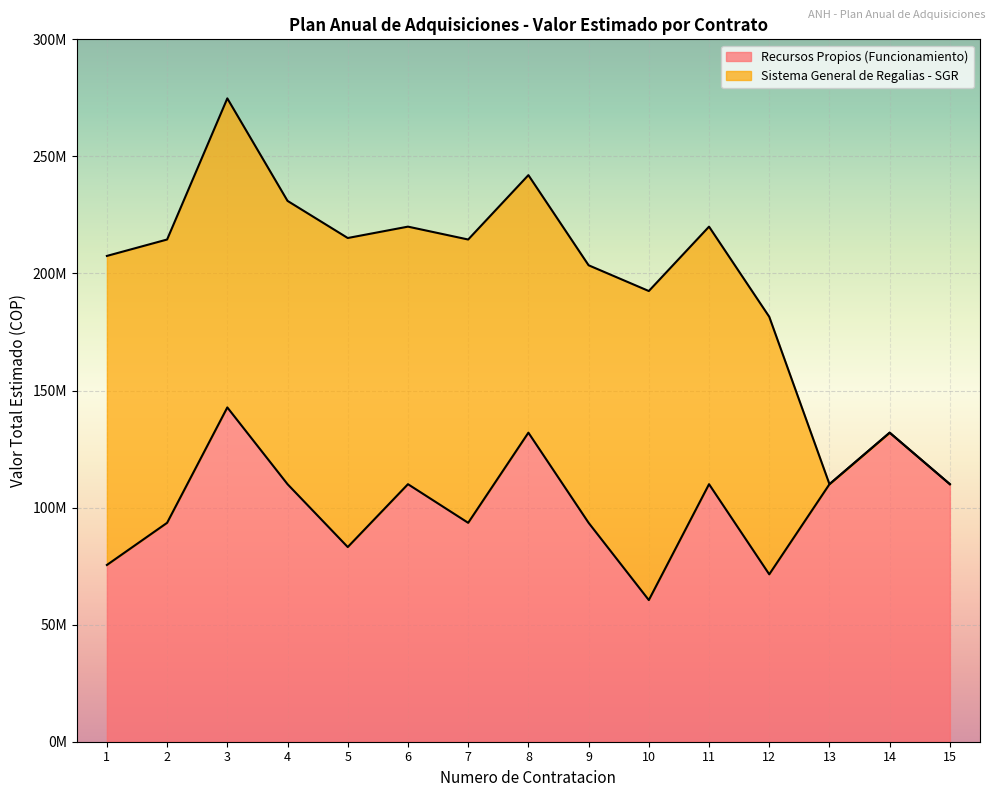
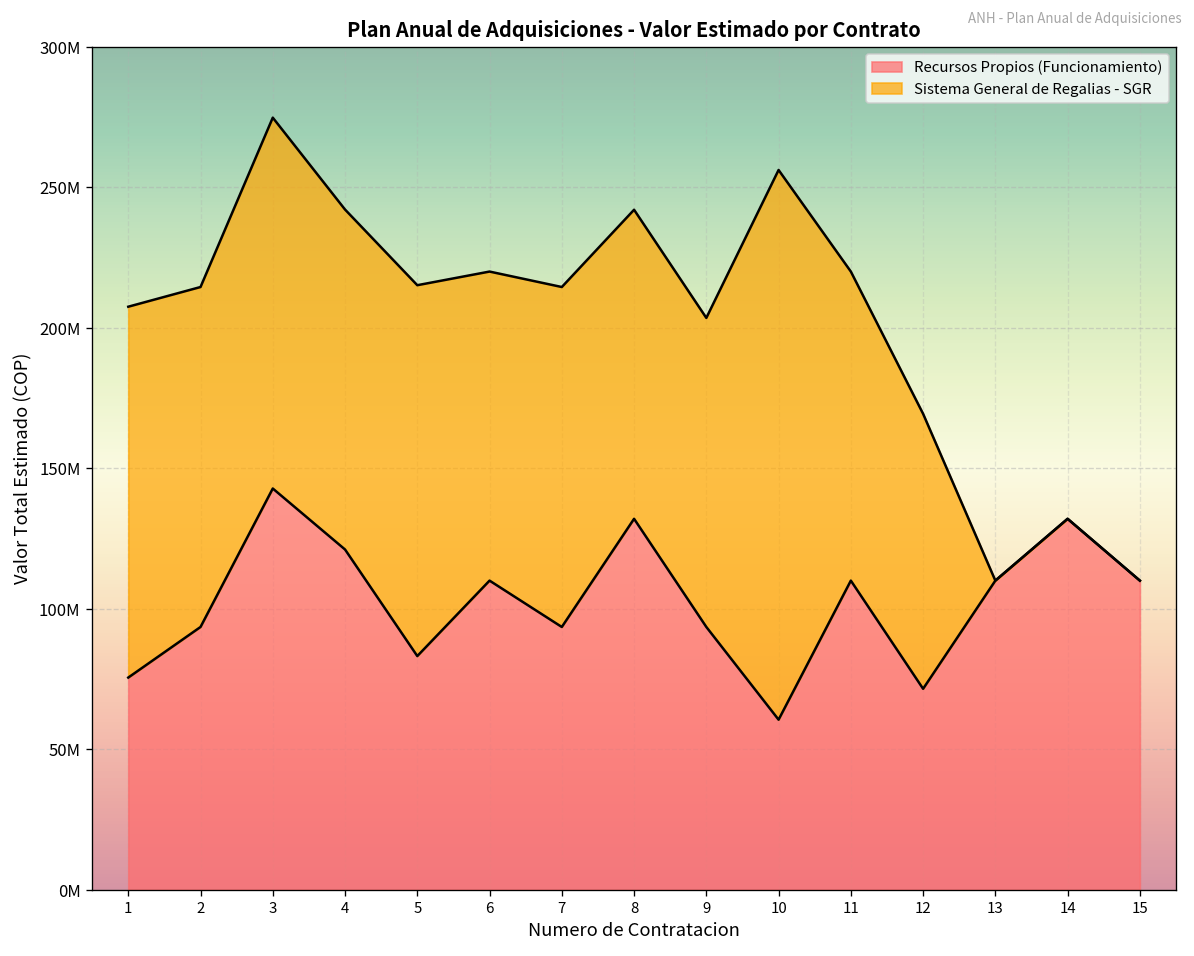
Recursos Propios (Funcionamiento), 4: 110000000 -> 121000000
Sistema General de Regalias - SGR, 10: 132000000 -> 196000000
Sistema General de Regalias - SGR, 12: 110000000 -> 98000000
